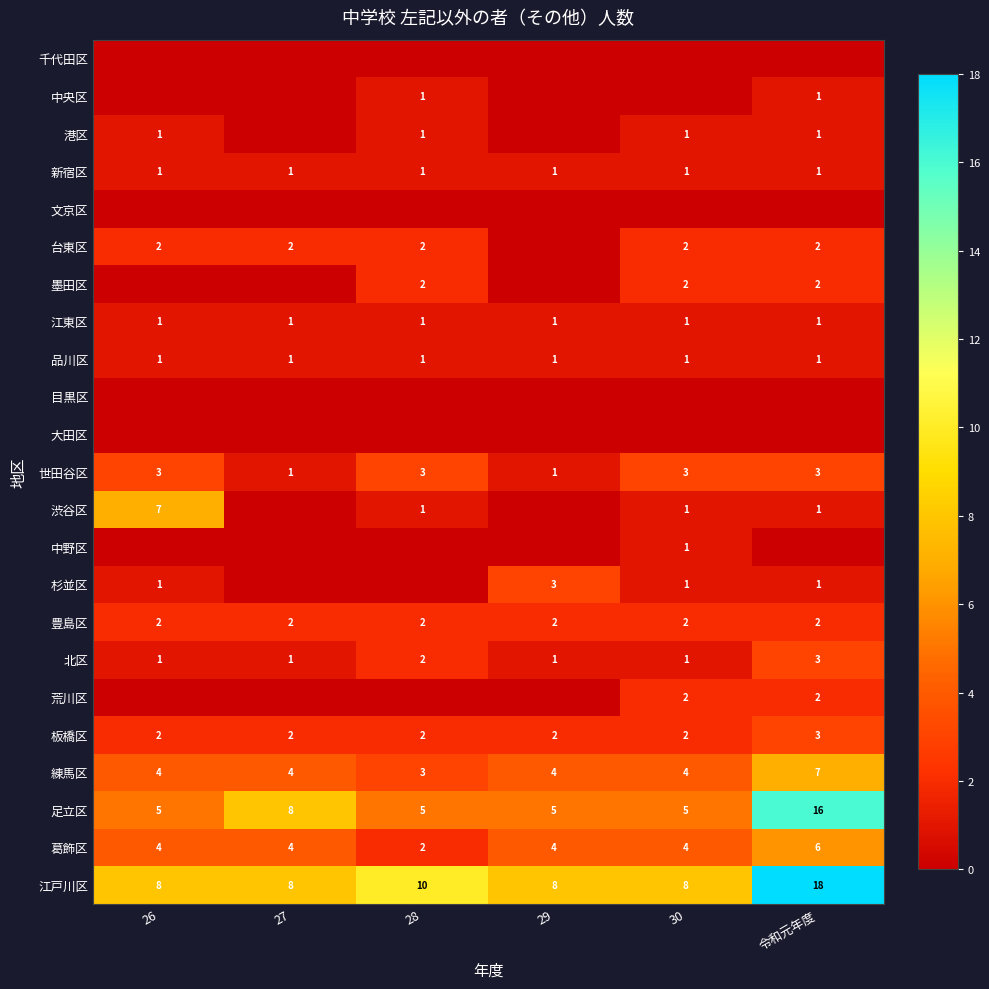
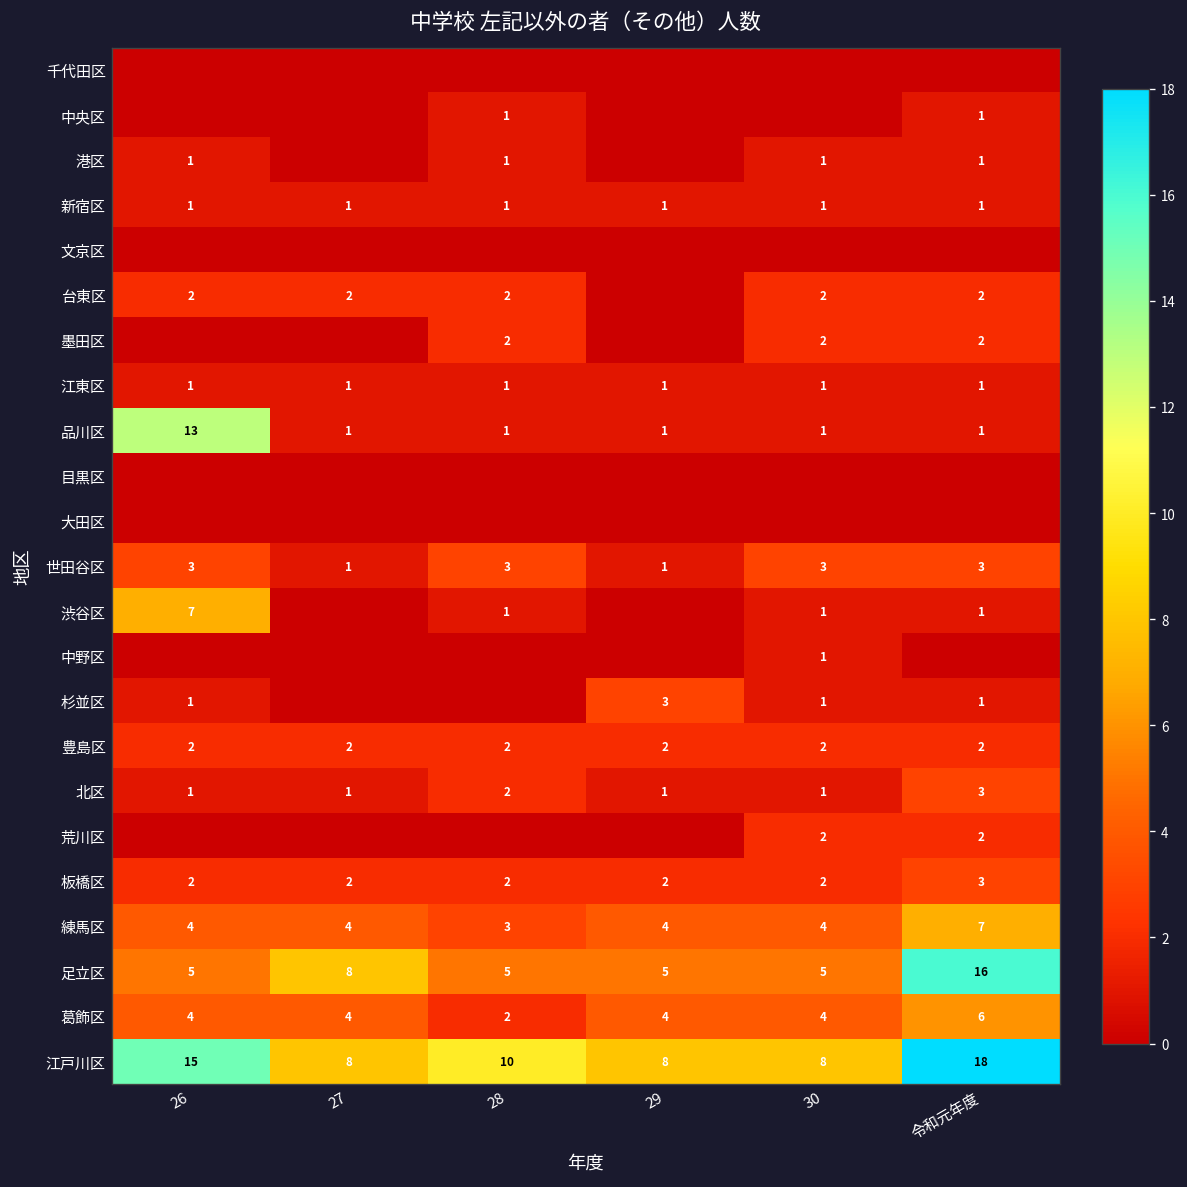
品川区, 26: 1 -> 13
江戸川区, 26: 8 -> 15
